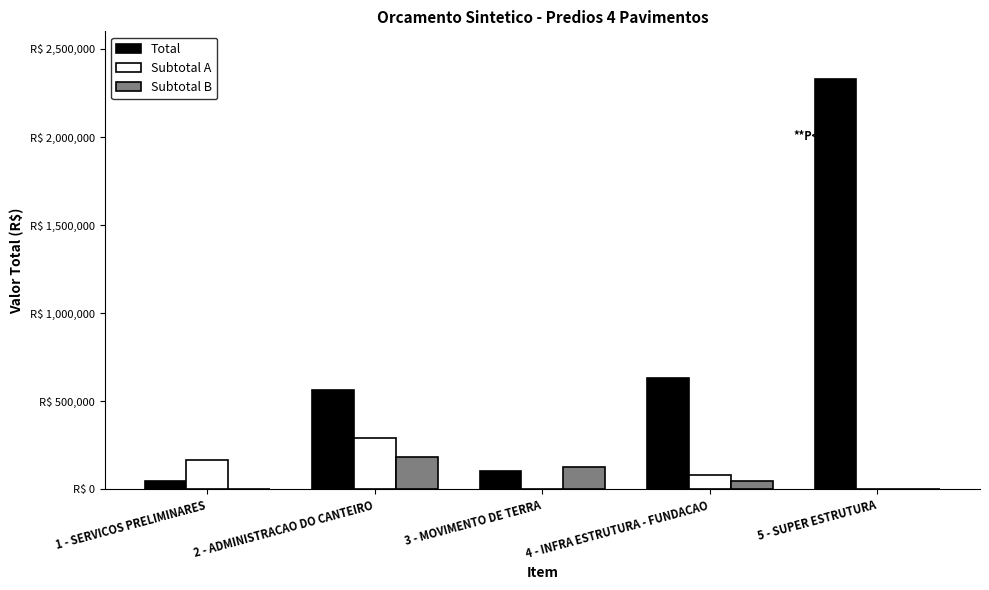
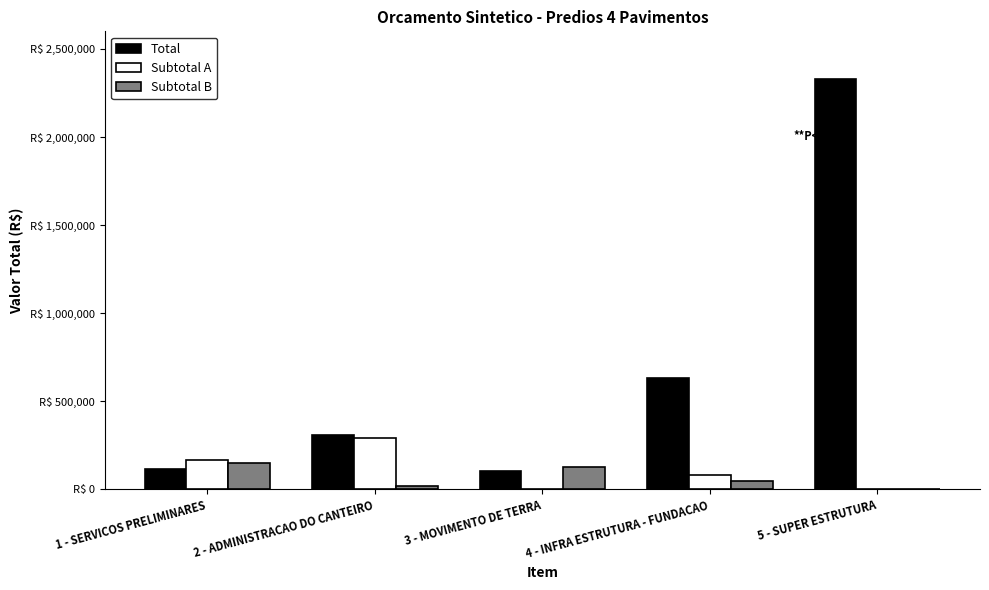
Total, 1 - SERVICOS PRELIMINARES: R$ 50,000 -> R$ 120,000
Subtotal B, 1 - SERVICOS PRELIMINARES: R$ 0 -> R$ 150,000
Total, 2 - ADMINISTRACAO DO CANTEIRO: R$ 560,000 -> R$ 310,000
Subtotal B, 2 - ADMINISTRACAO DO CANTEIRO: R$ 180,000 -> R$ 20,000
